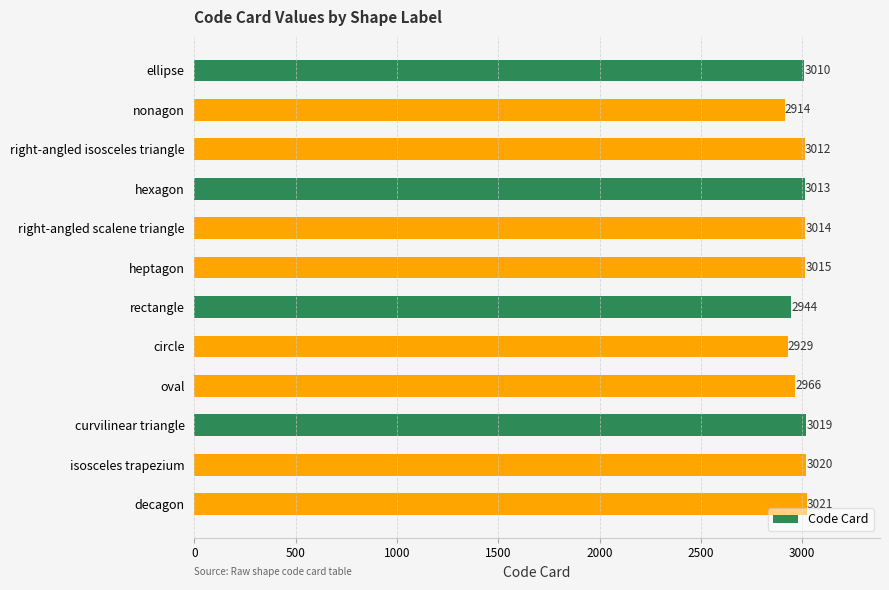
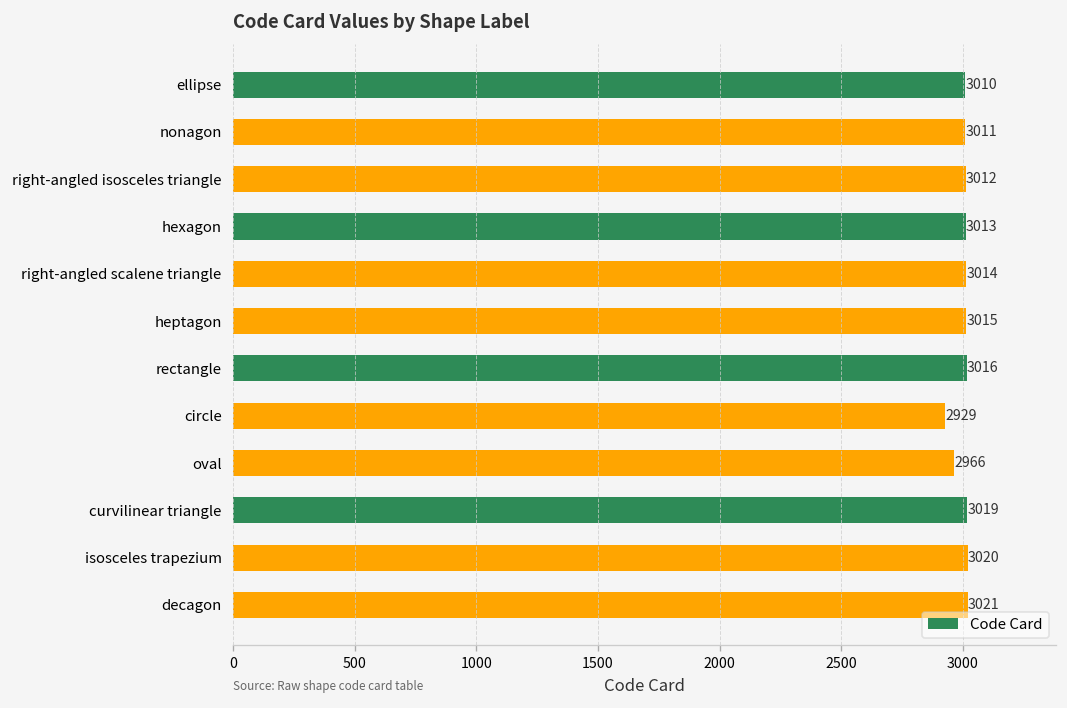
nonagon: 2914 -> 3011
rectangle: 2944 -> 3016
